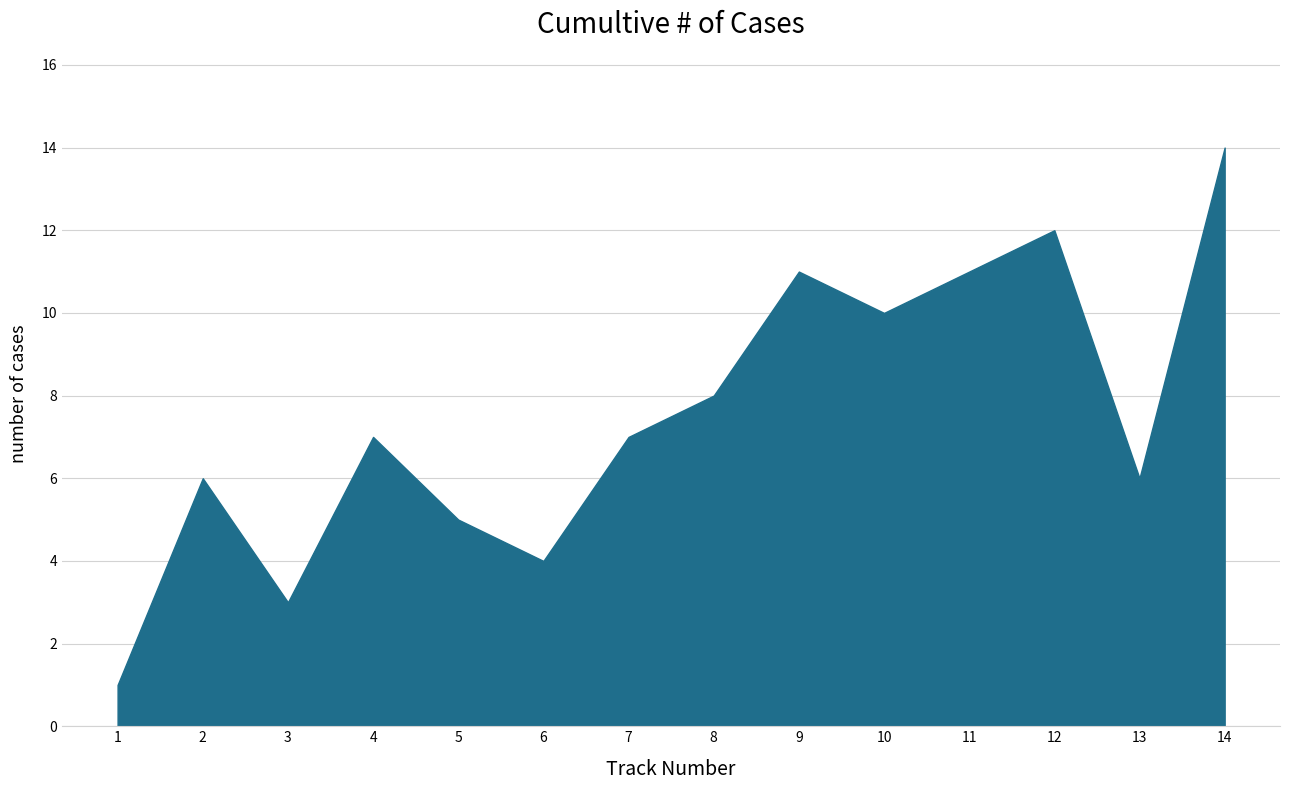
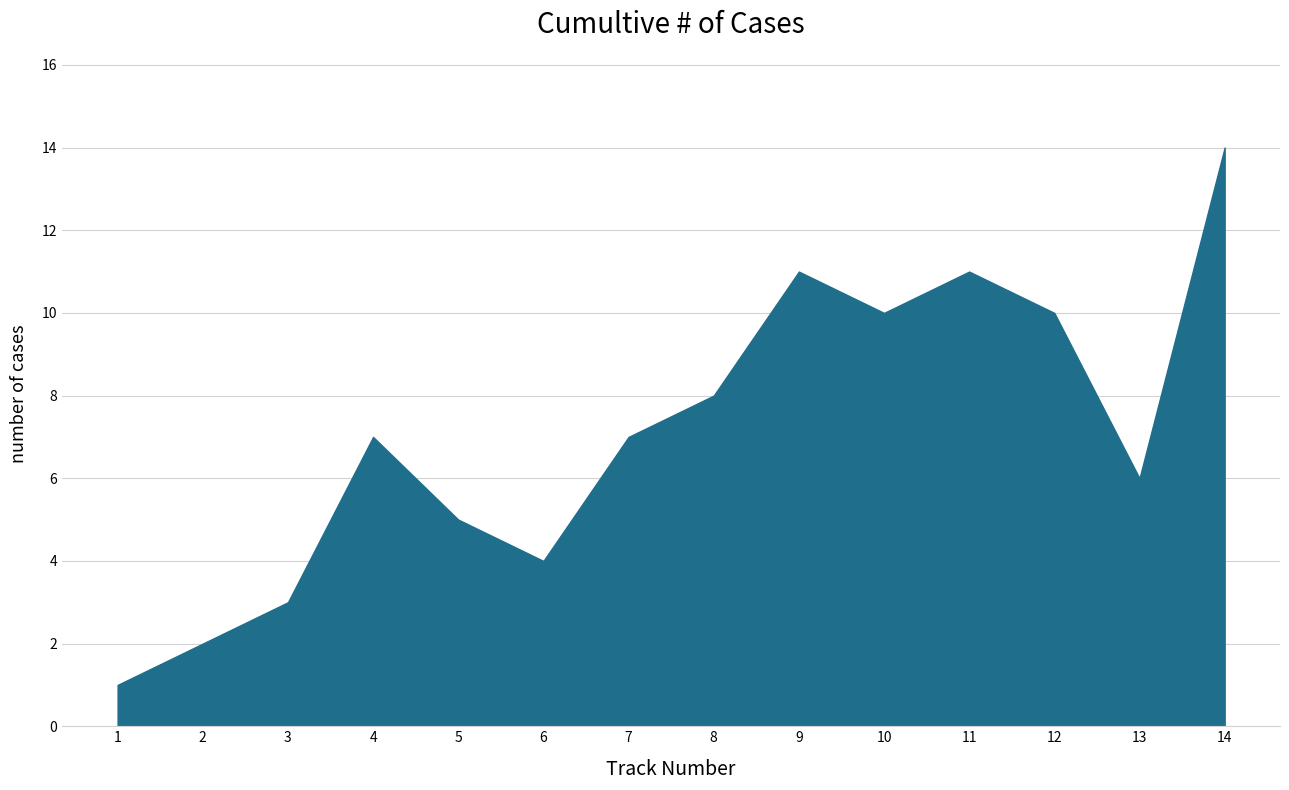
2: 6 -> 2
12: 12 -> 10
